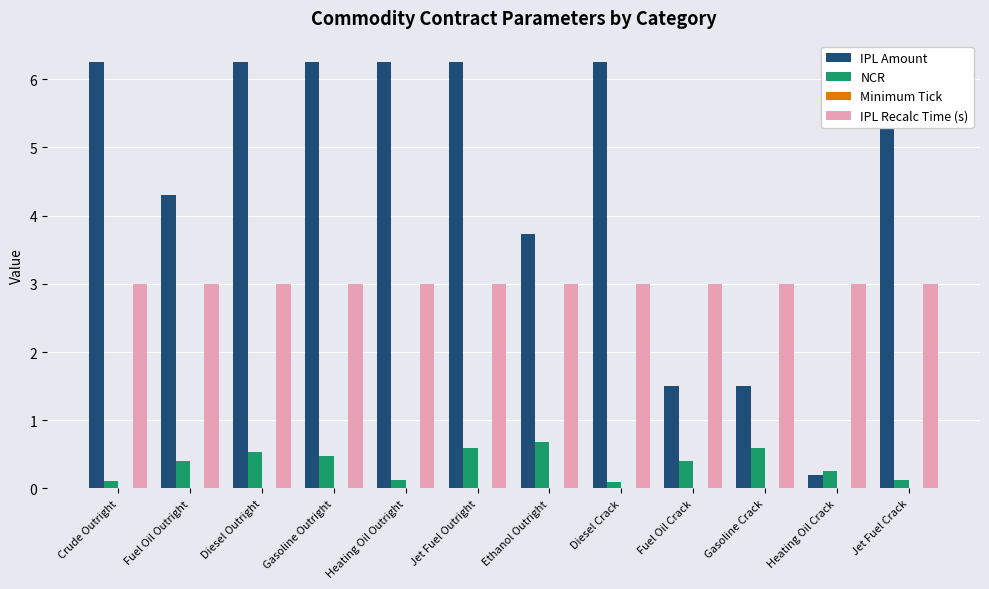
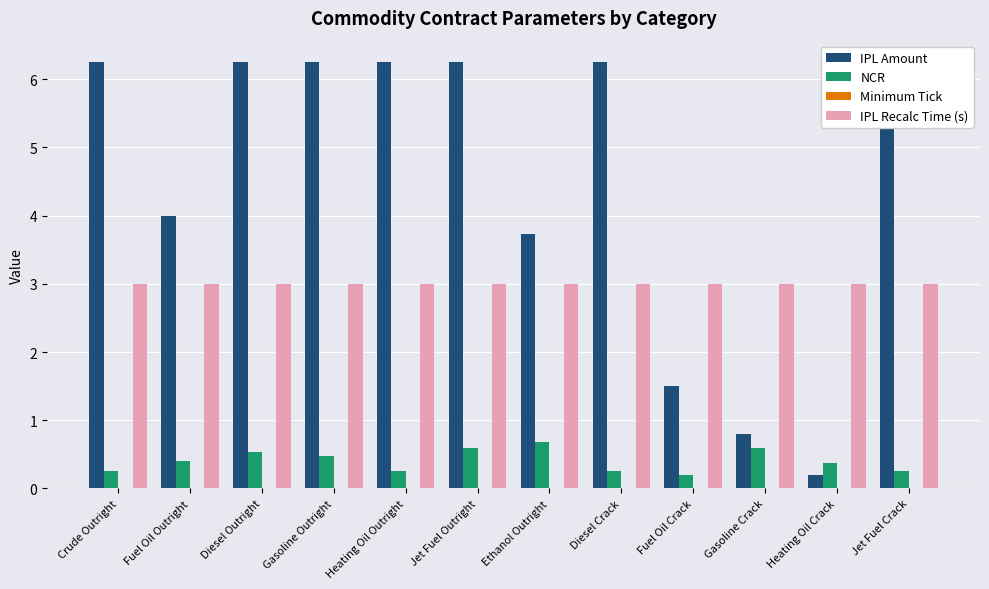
NCR, Crude Outright: 0.1 -> 0.3
IPL Amount, Fuel Oil Outright: 4.3 -> 4.0
NCR, Heating Oil Outright: 0.1 -> 0.3
NCR, Diesel Crack: 0.1 -> 0.3
NCR, Fuel Oil Crack: 0.4 -> 0.2
IPL Amount, Gasoline Crack: 1.5 -> 0.8
NCR, Heating Oil Crack: 0.3 -> 0.4
NCR, Jet Fuel Crack: 0.1 -> 0.3
